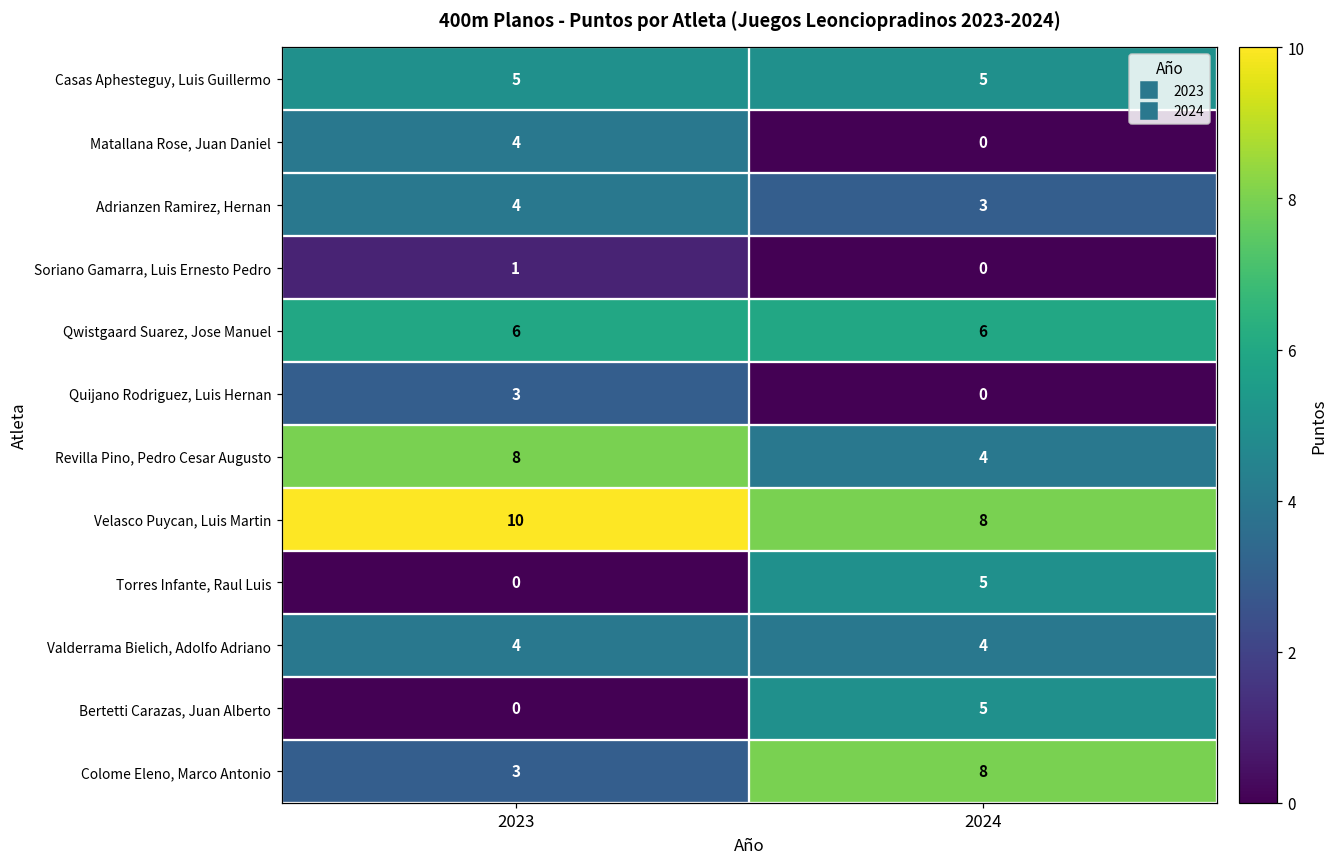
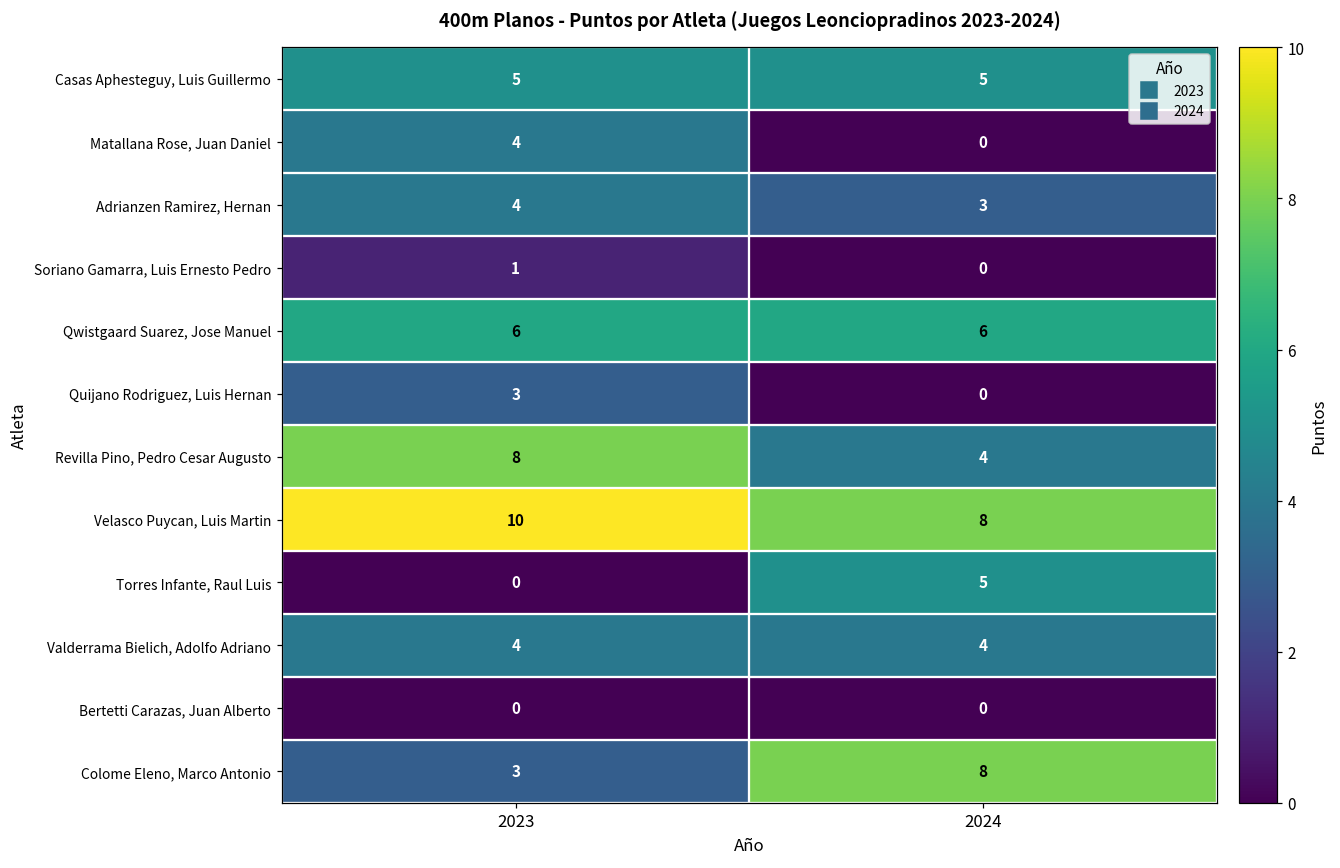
Bertetti Carazas, Juan Alberto, 2024: 5 -> 0
